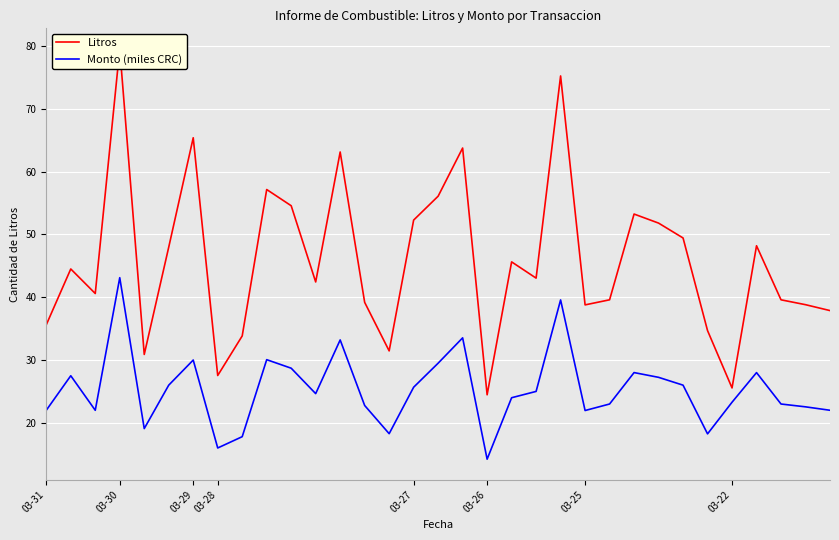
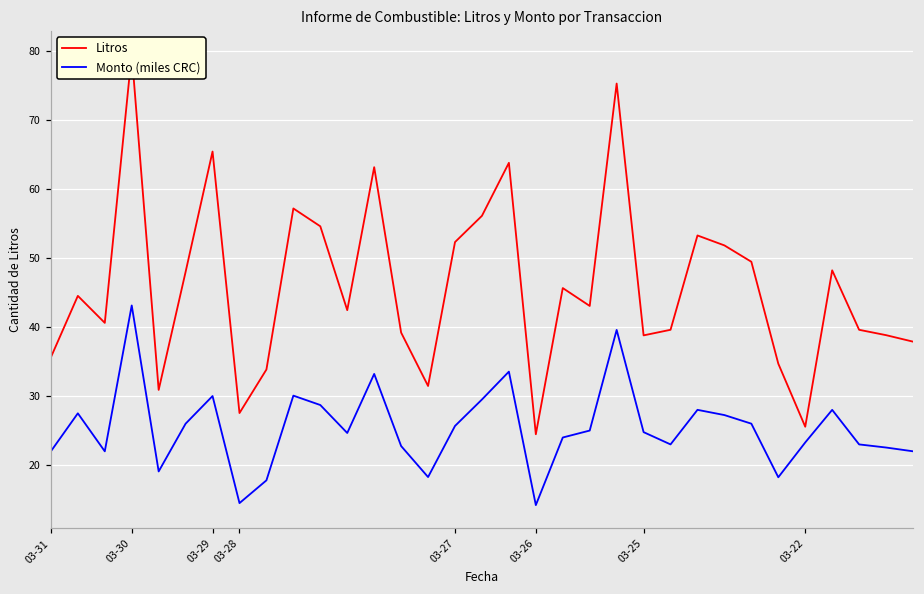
Monto (miles CRC), 03-28: 16 -> 15
Monto (miles CRC), 03-25: 22 -> 25
